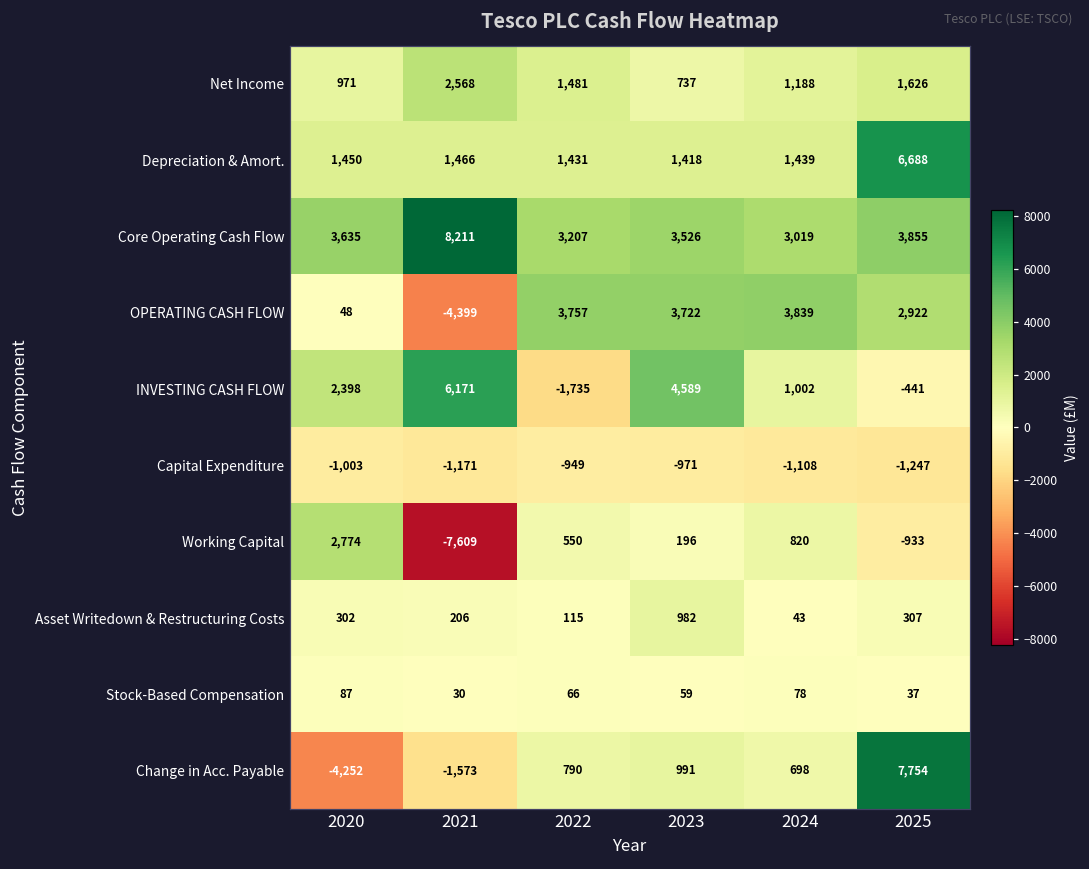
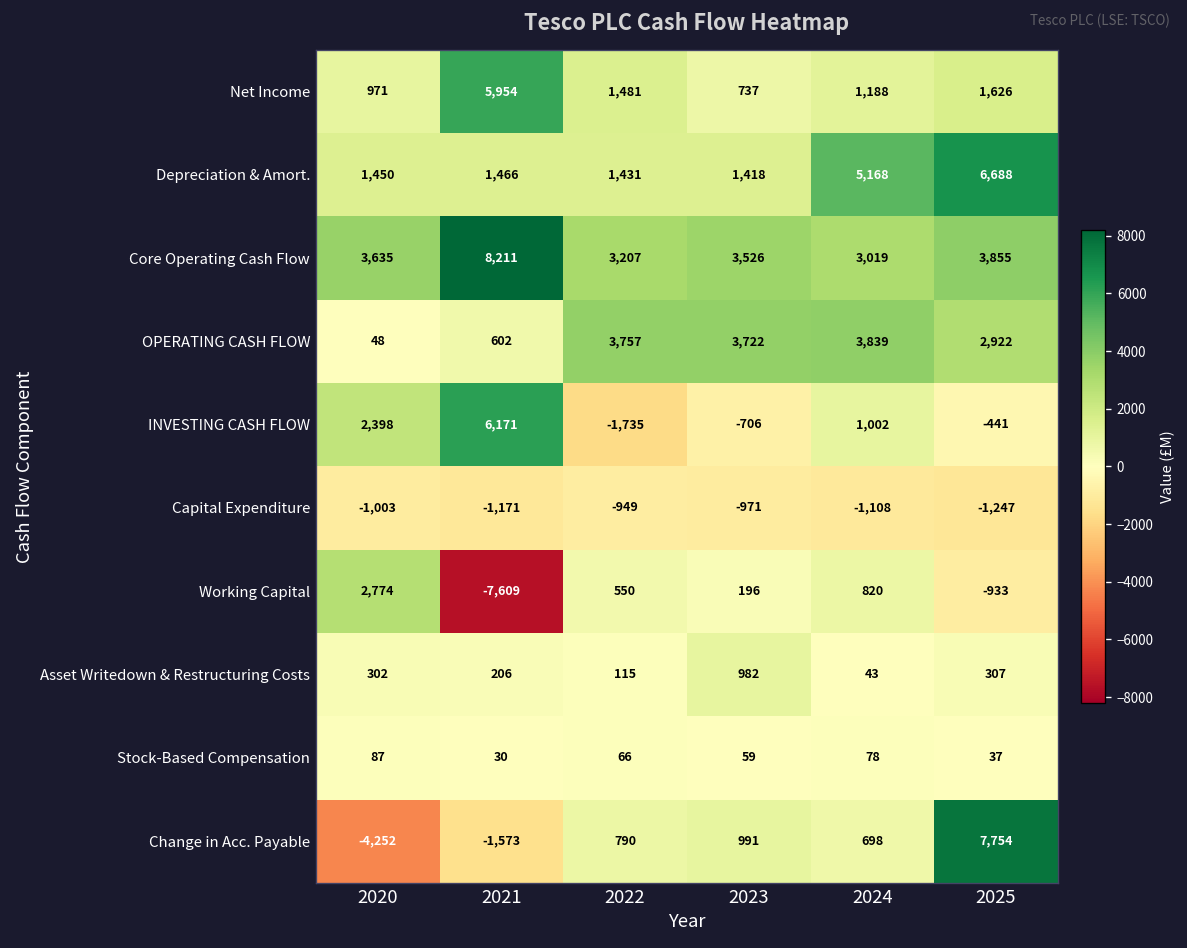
Net Income, 2021: 2,568 -> 5,954
Depreciation & Amort., 2024: 1,439 -> 5,168
OPERATING CASH FLOW, 2021: -4,399 -> 602
INVESTING CASH FLOW, 2023: 4,589 -> -706
